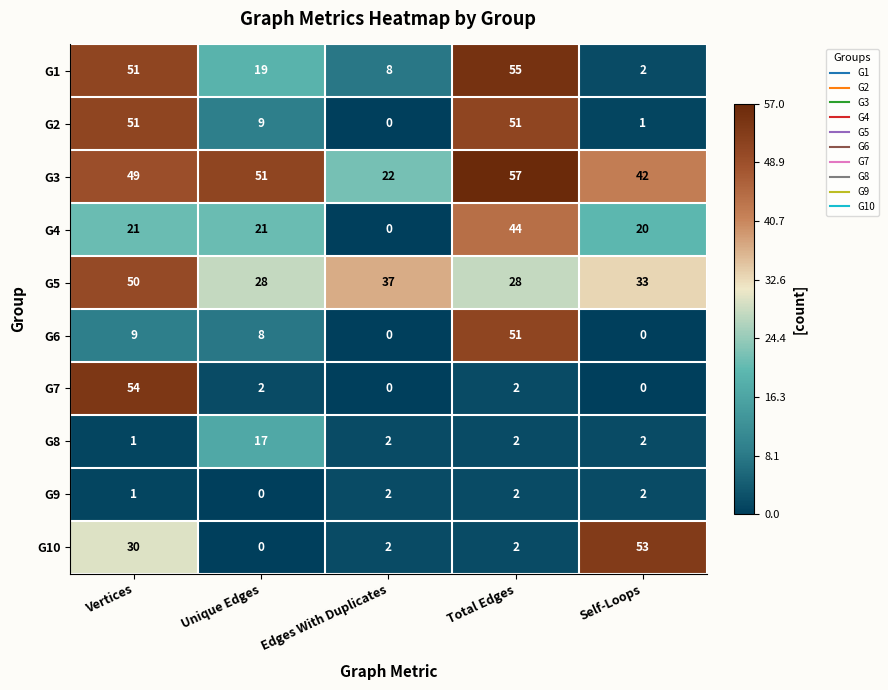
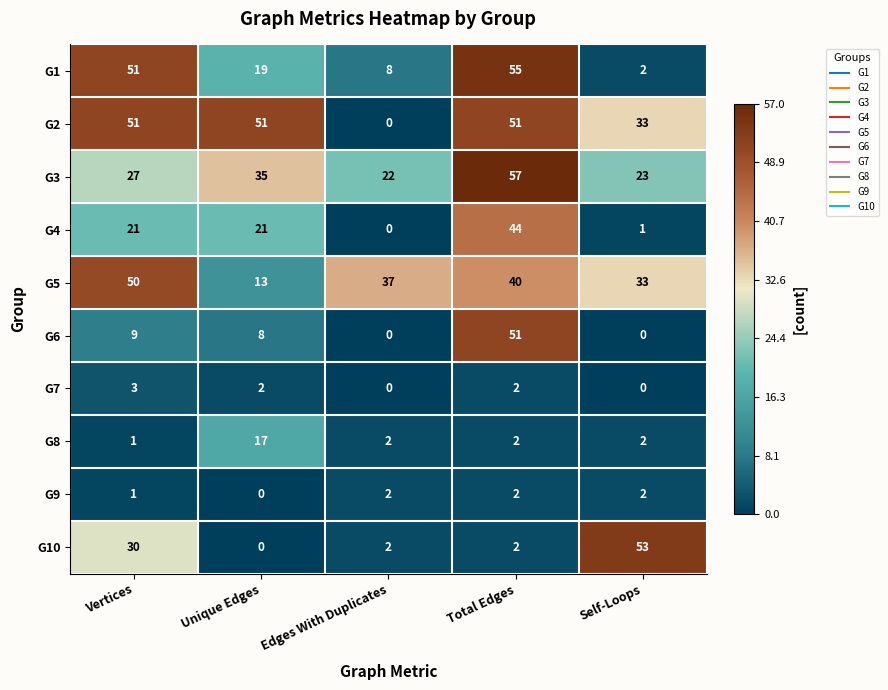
G2, Unique Edges: 9 -> 51
G2, Self-Loops: 1 -> 33
G3, Vertices: 49 -> 27
G3, Unique Edges: 51 -> 35
G3, Self-Loops: 42 -> 23
G4, Self-Loops: 20 -> 1
G5, Unique Edges: 28 -> 13
G5, Total Edges: 28 -> 40
G7, Vertices: 54 -> 3
